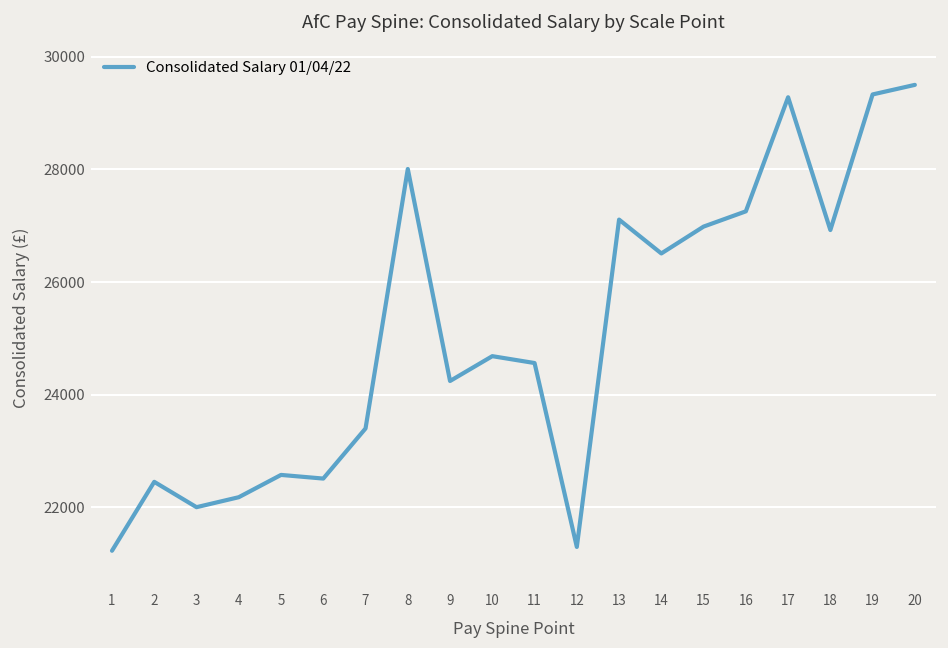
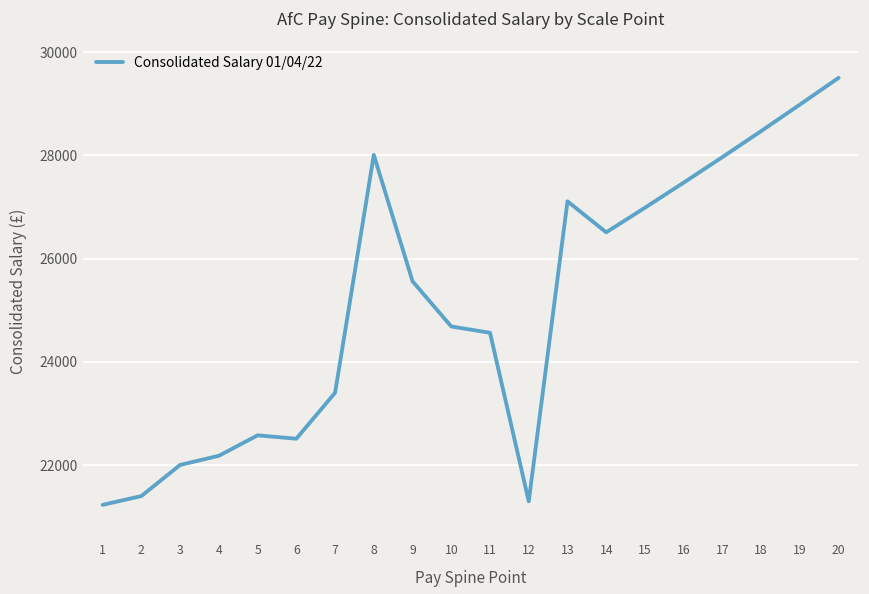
2: 22500 -> 21400
9: 24200 -> 25600
16: 27300 -> 27500
17: 29300 -> 28000
18: 26900 -> 28500
19: 29300 -> 29000
